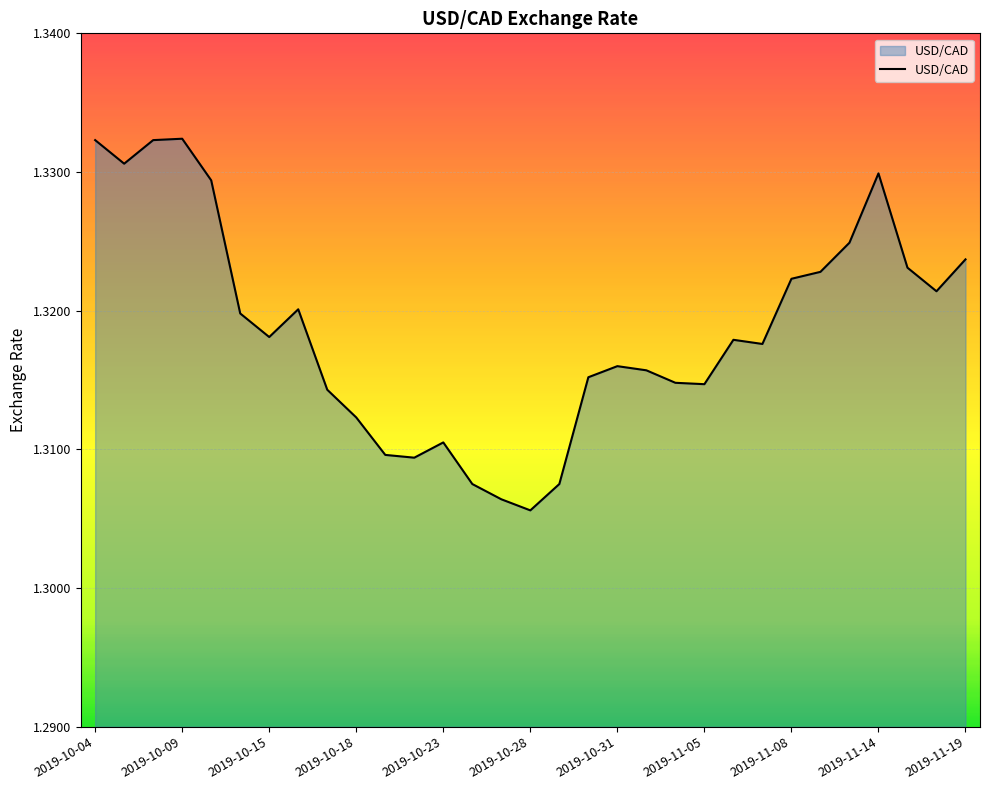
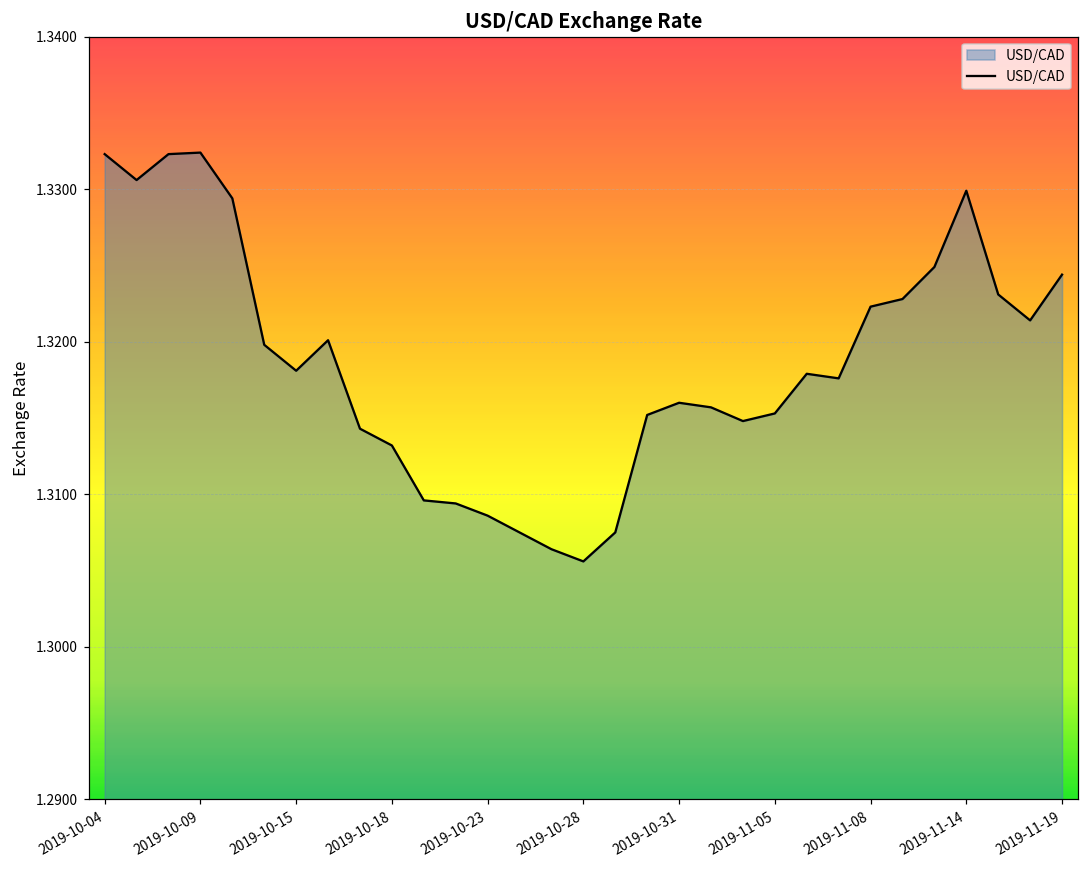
2019-10-18: 1.3123 -> 1.3132
2019-10-23: 1.3105 -> 1.3086
2019-11-05: 1.3147 -> 1.3153
2019-11-19: 1.3237 -> 1.3244
